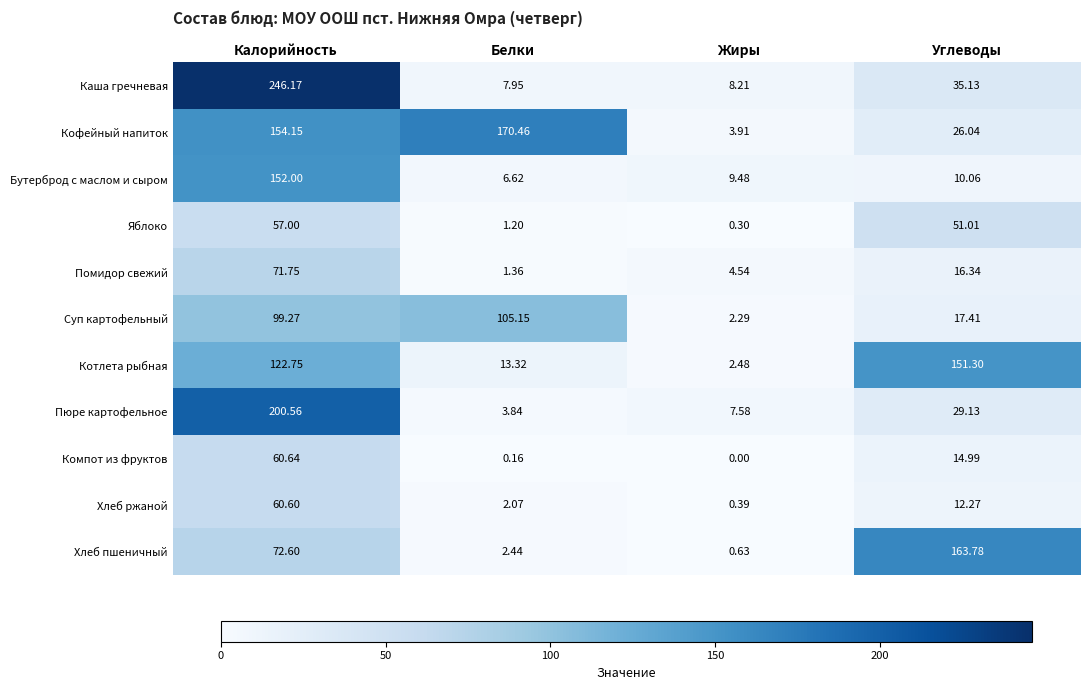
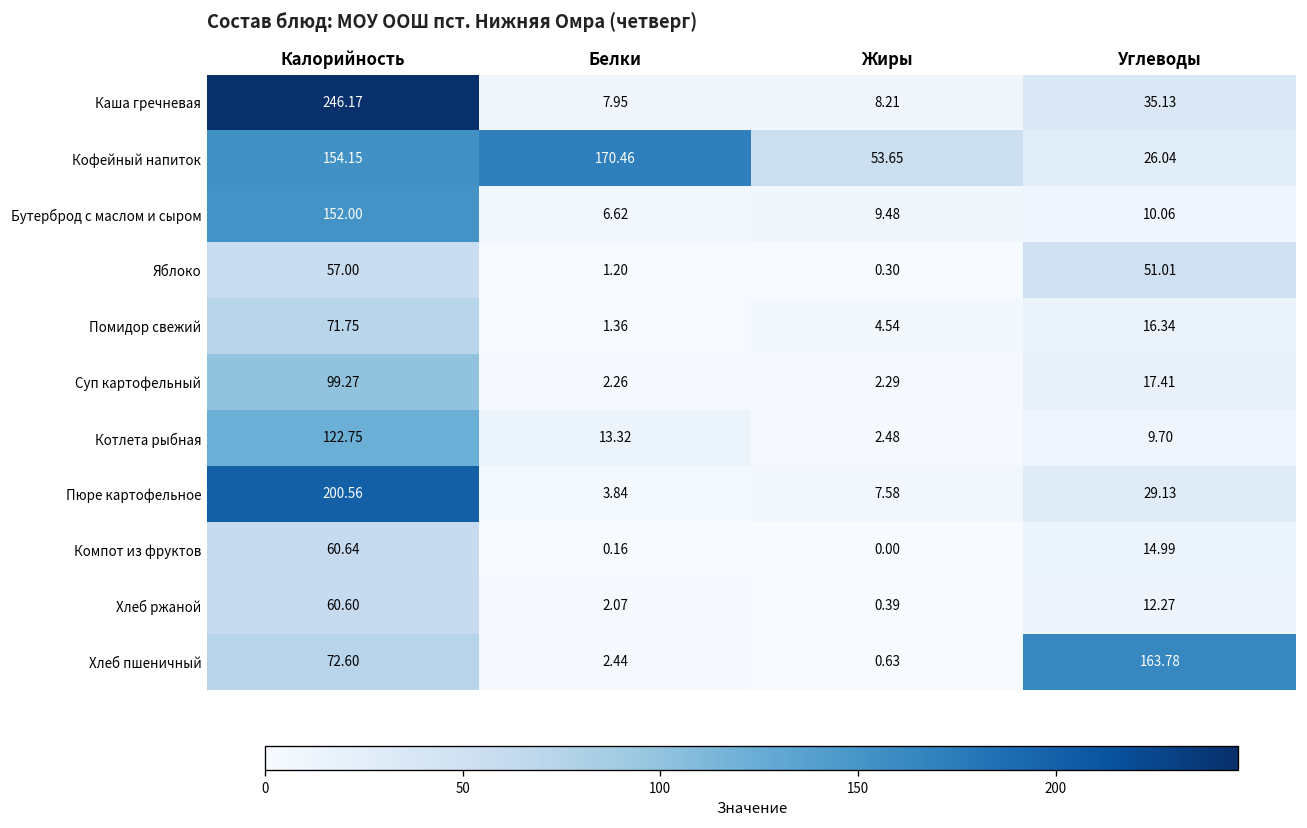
Кофейный напиток, Жиры: 3.91 -> 53.65
Суп картофельный, Белки: 105.15 -> 2.26
Котлета рыбная, Углеводы: 151.30 -> 9.70
